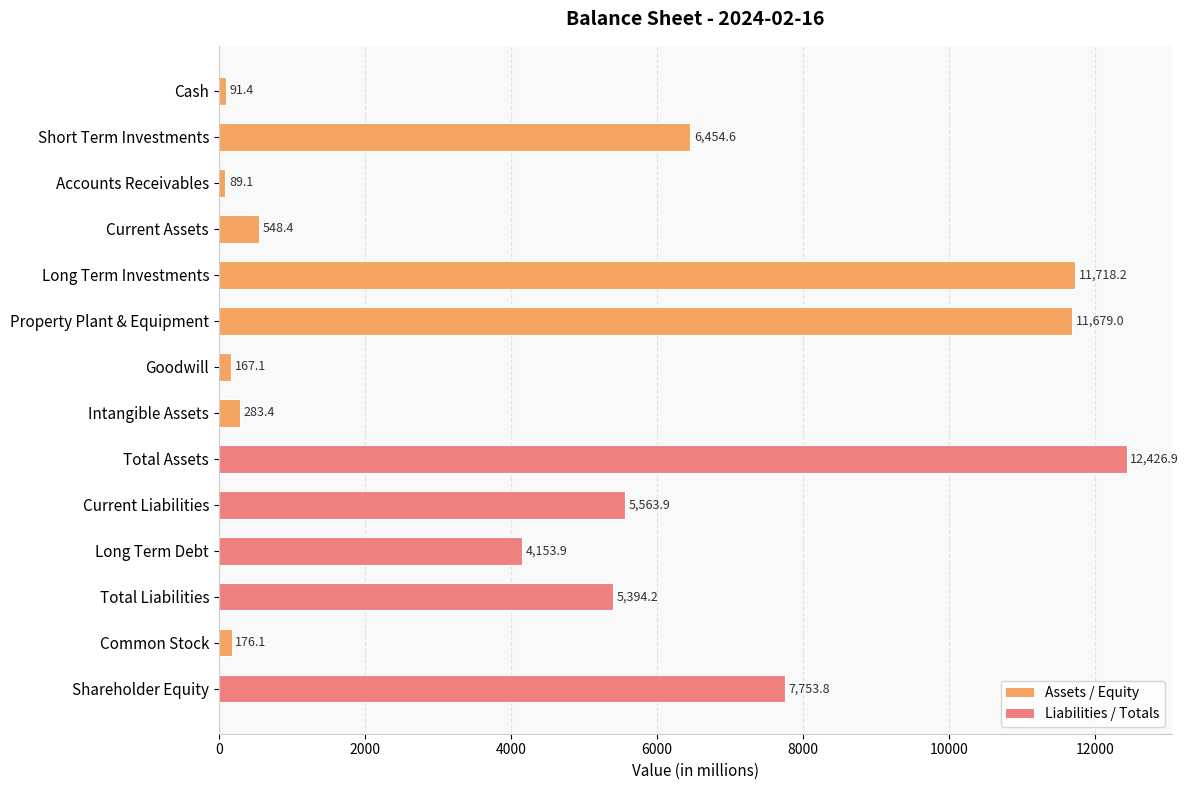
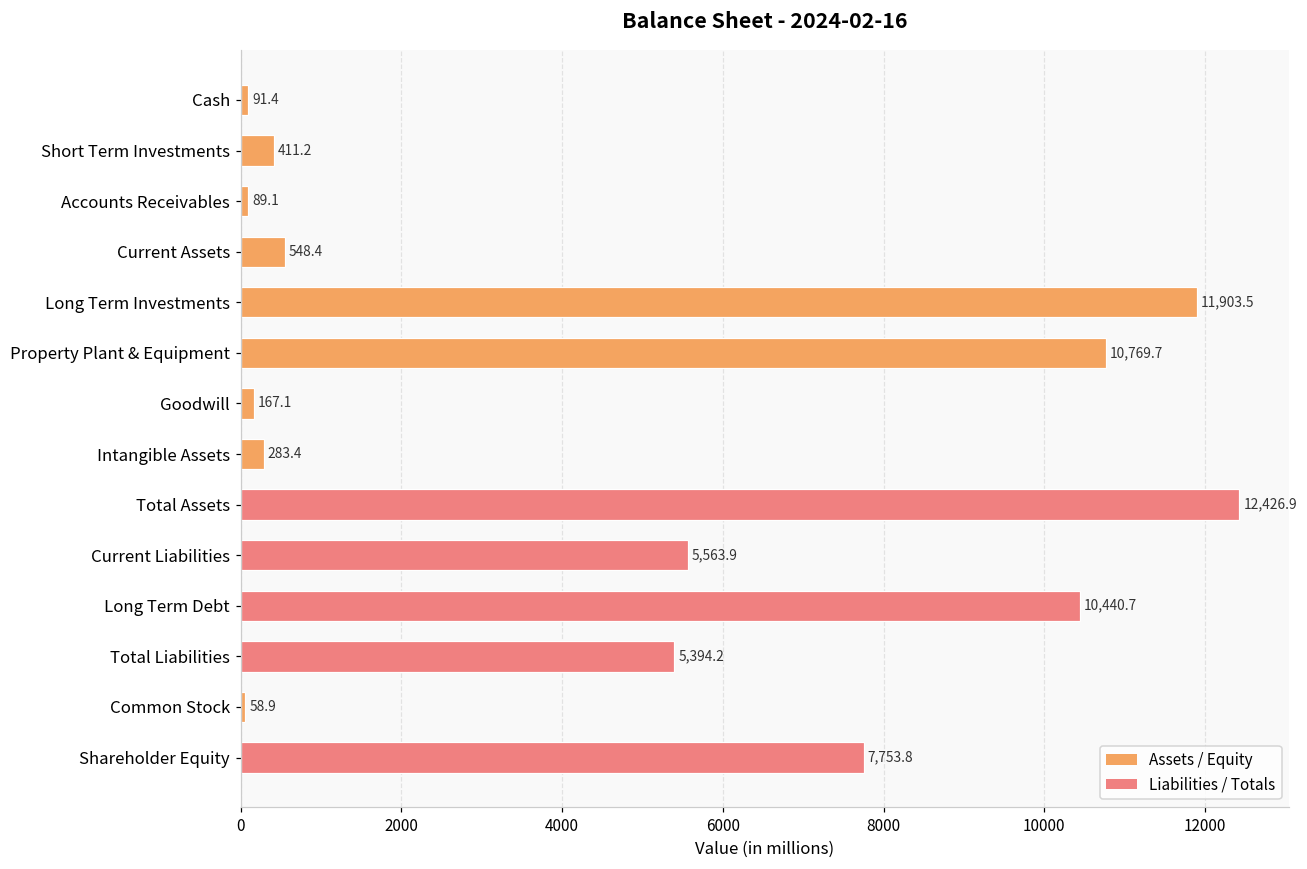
Short Term Investments: 6,454.6 -> 411.2
Long Term Investments: 11,718.2 -> 11,903.5
Property Plant & Equipment: 11,679.0 -> 10,769.7
Long Term Debt: 4,153.9 -> 10,440.7
Common Stock: 176.1 -> 58.9
